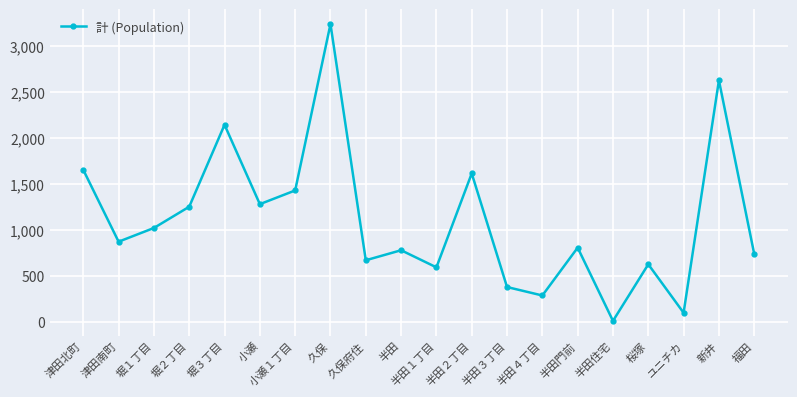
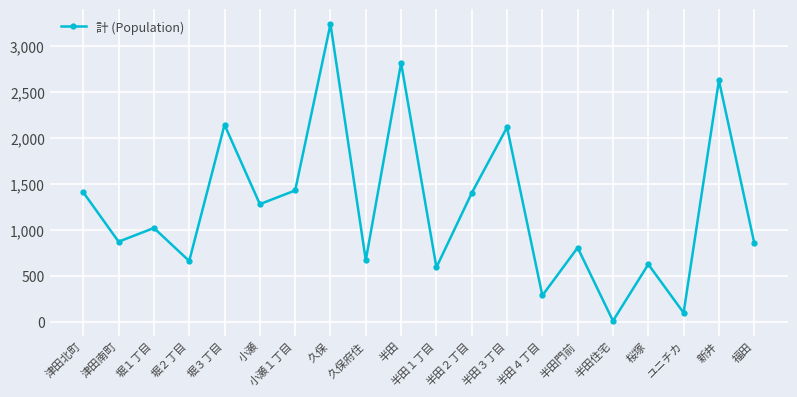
津田北町: 1,700 -> 1,400
堀２丁目: 1,300 -> 700
半田: 800 -> 2,800
半田２丁目: 1,600 -> 1,400
半田３丁目: 400 -> 2,100
福田: 700 -> 900
